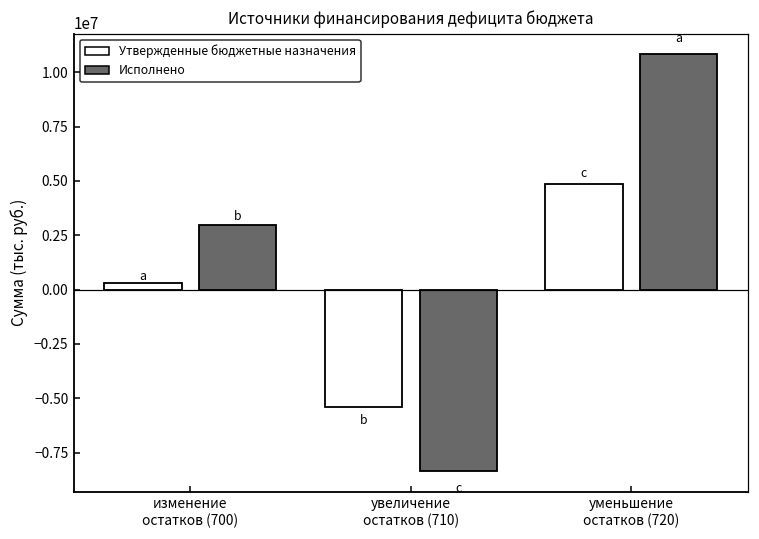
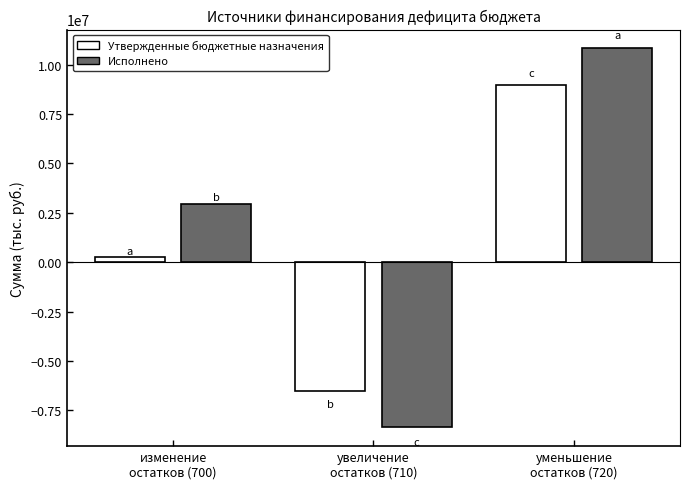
Утвержденные бюджетные назначения, увеличение остатков (710): -5400000 -> -6500000
Утвержденные бюджетные назначения, уменьшение остатков (720): 4800000 -> 9000000
